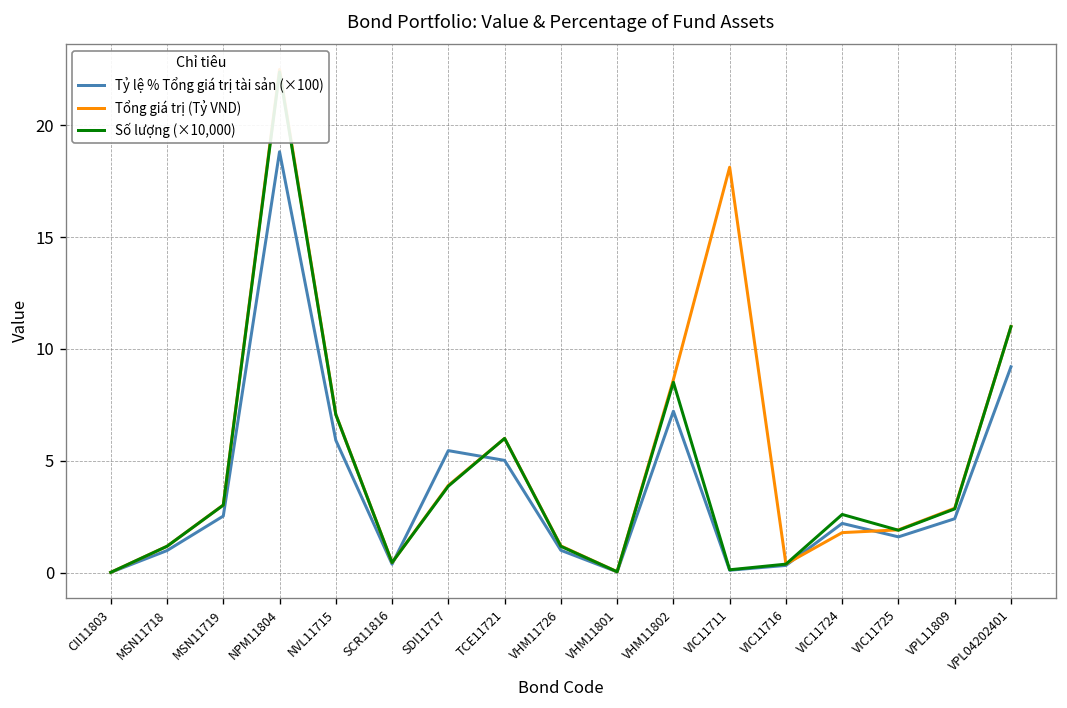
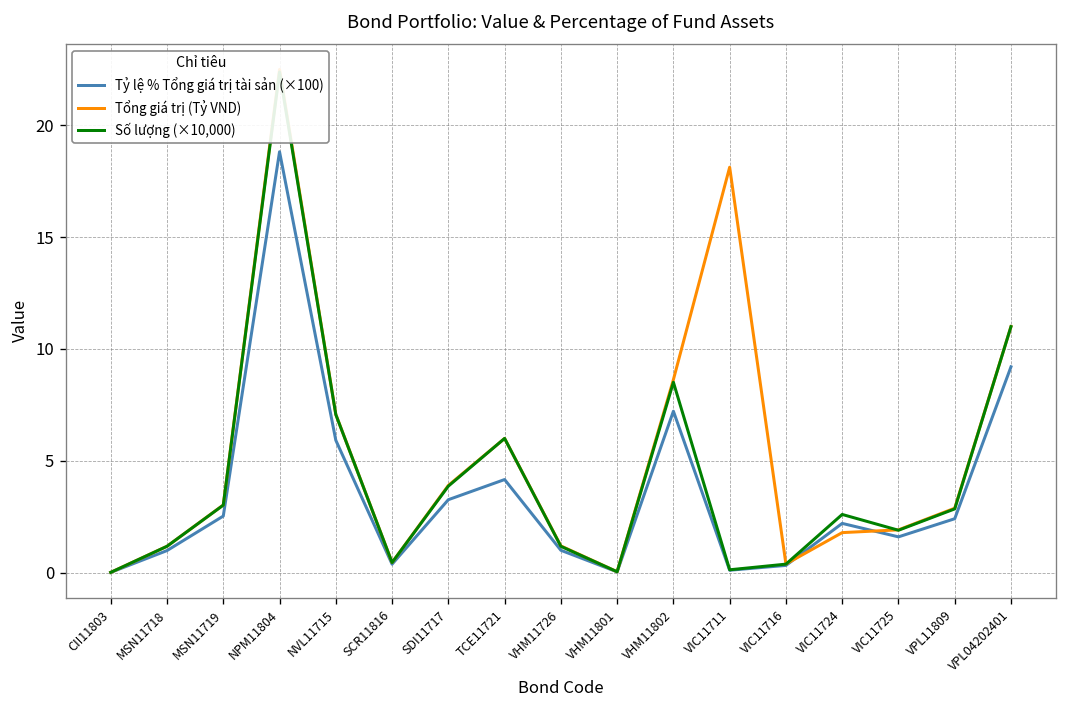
Tỷ lệ % Tổng giá trị tài sản (×100), SDI11717: 5.5 -> 3.3
Tỷ lệ % Tổng giá trị tài sản (×100), TCE11721: 5.0 -> 4.2
